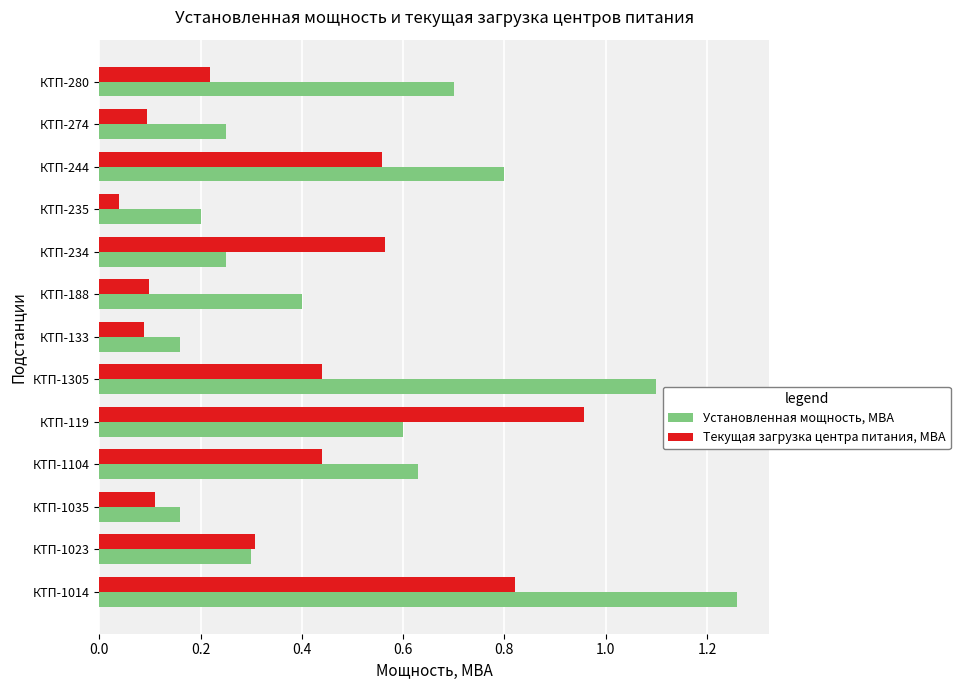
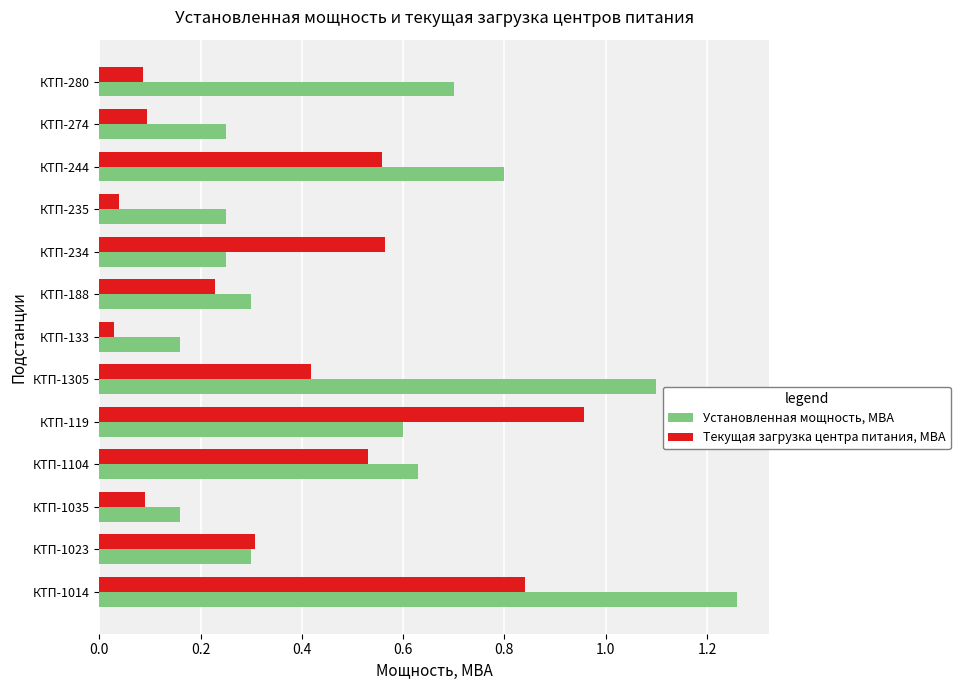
Текущая загрузка центра питания, МВА, КТП-280: 0.22 -> 0.09
Установленная мощность, МВА, КТП-235: 0.20 -> 0.25
Текущая загрузка центра питания, МВА, КТП-188: 0.10 -> 0.23
Установленная мощность, МВА, КТП-188: 0.4 -> 0.3
Текущая загрузка центра питания, МВА, КТП-133: 0.09 -> 0.03
Текущая загрузка центра питания, МВА, КТП-1305: 0.44 -> 0.42
Текущая загрузка центра питания, МВА, КТП-1104: 0.44 -> 0.53
Текущая загрузка центра питания, МВА, КТП-1035: 0.11 -> 0.09
Текущая загрузка центра питания, МВА, КТП-1014: 0.82 -> 0.84
